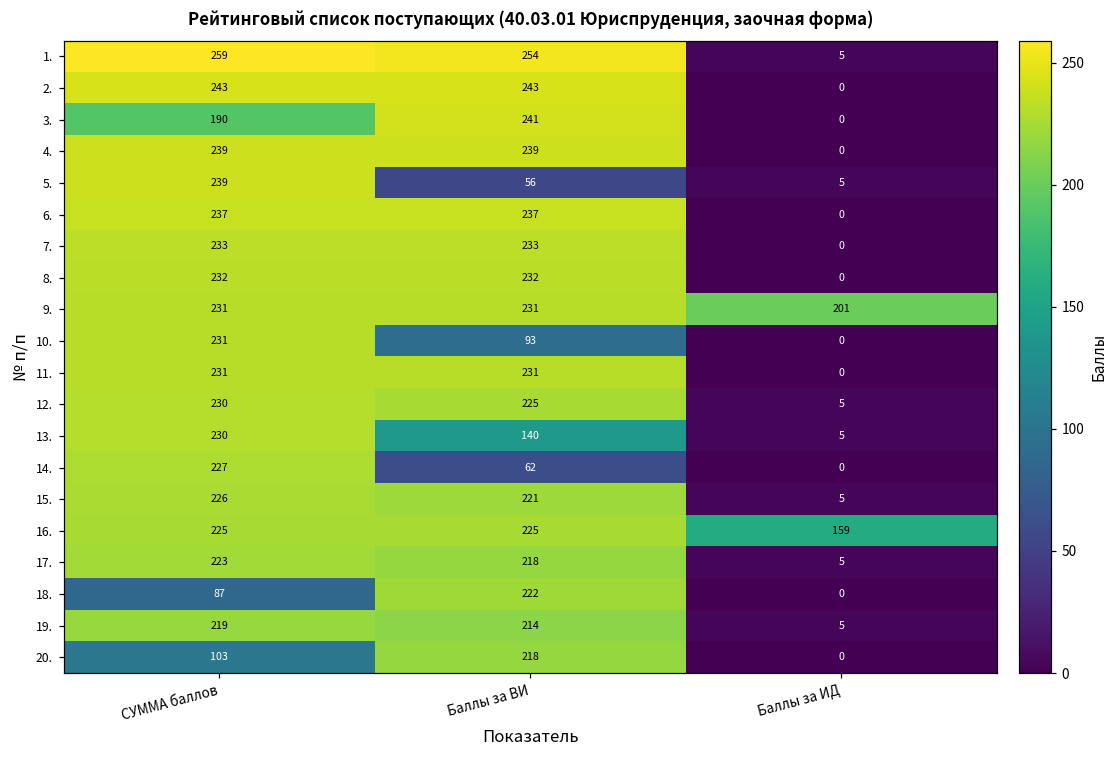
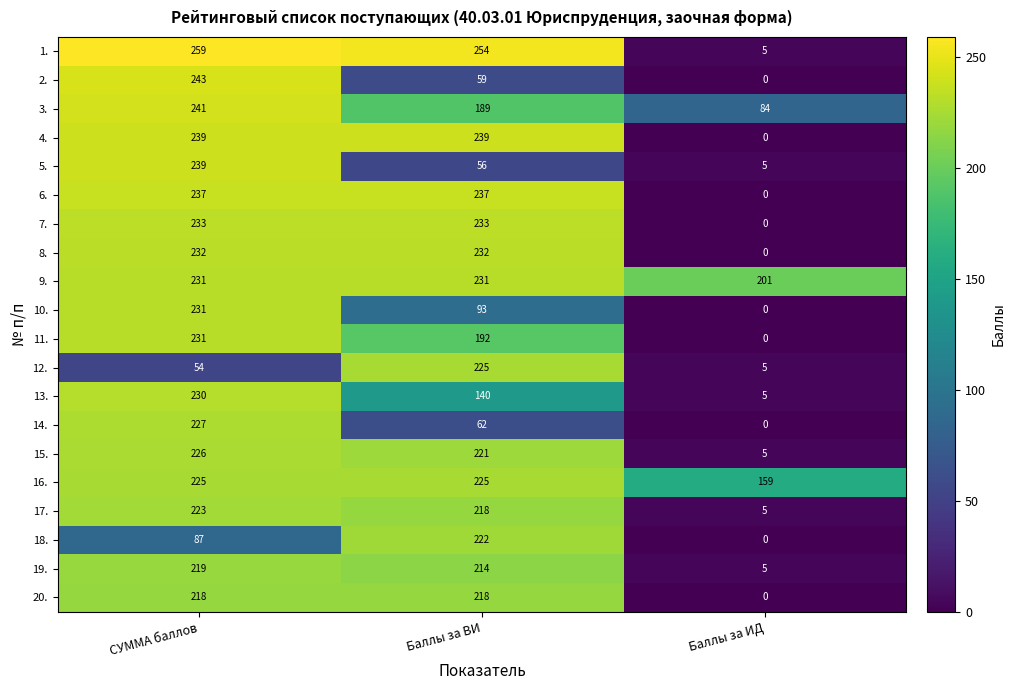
2., Баллы за ВИ: 243 -> 59
3., СУММА баллов: 190 -> 241
3., Баллы за ВИ: 241 -> 189
3., Баллы за ИД: 0 -> 84
11., Баллы за ВИ: 231 -> 192
12., СУММА баллов: 230 -> 54
20., СУММА баллов: 103 -> 218
